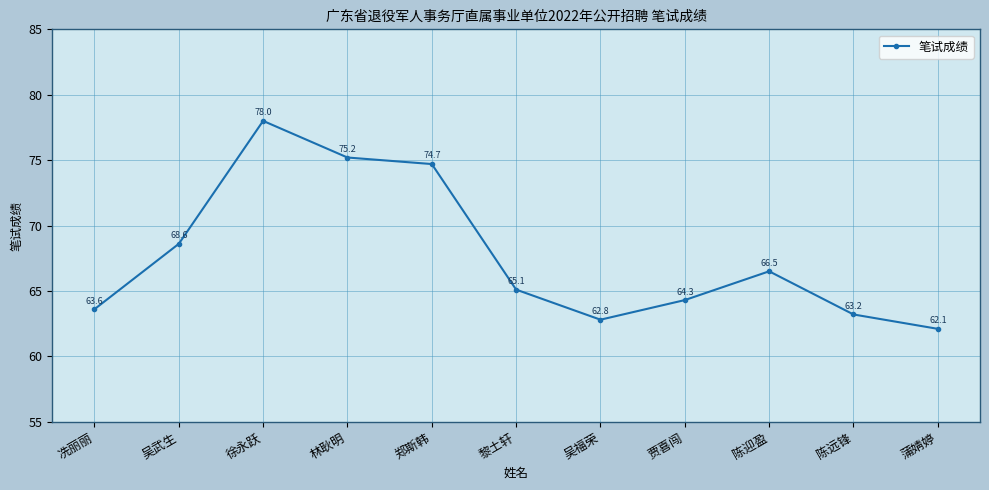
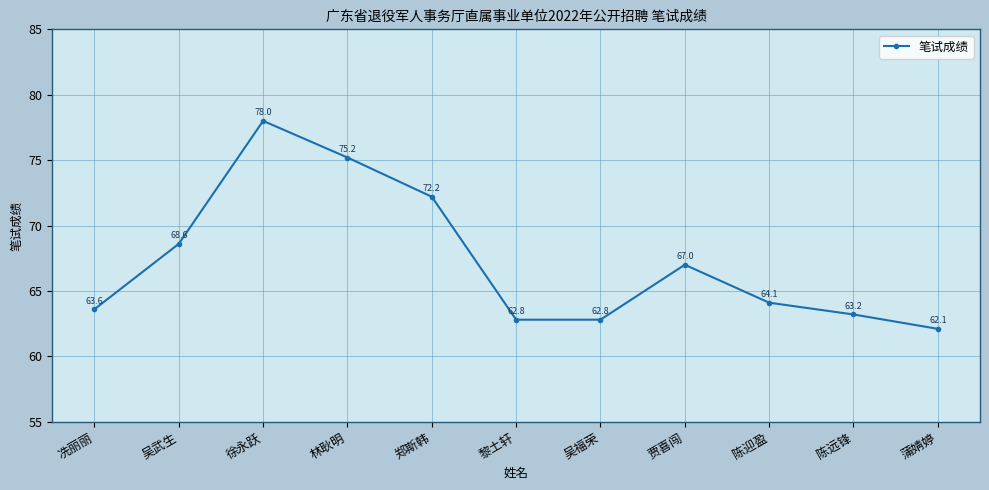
郑斯韩: 74.7 -> 72.2
黎土轩: 65.1 -> 62.8
贾喜闯: 64.3 -> 67.0
陈迎盈: 66.5 -> 64.1
